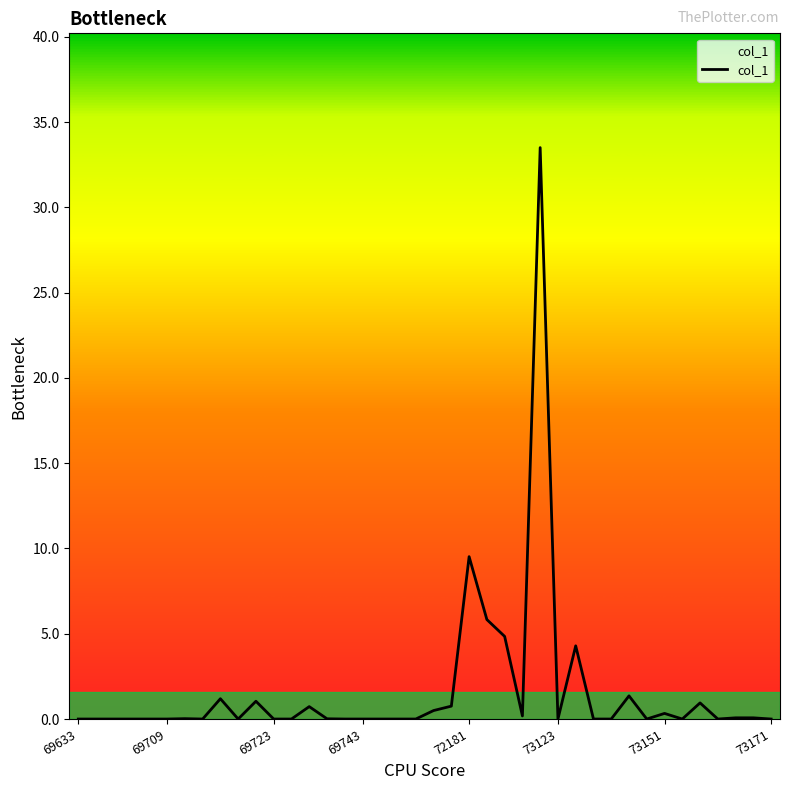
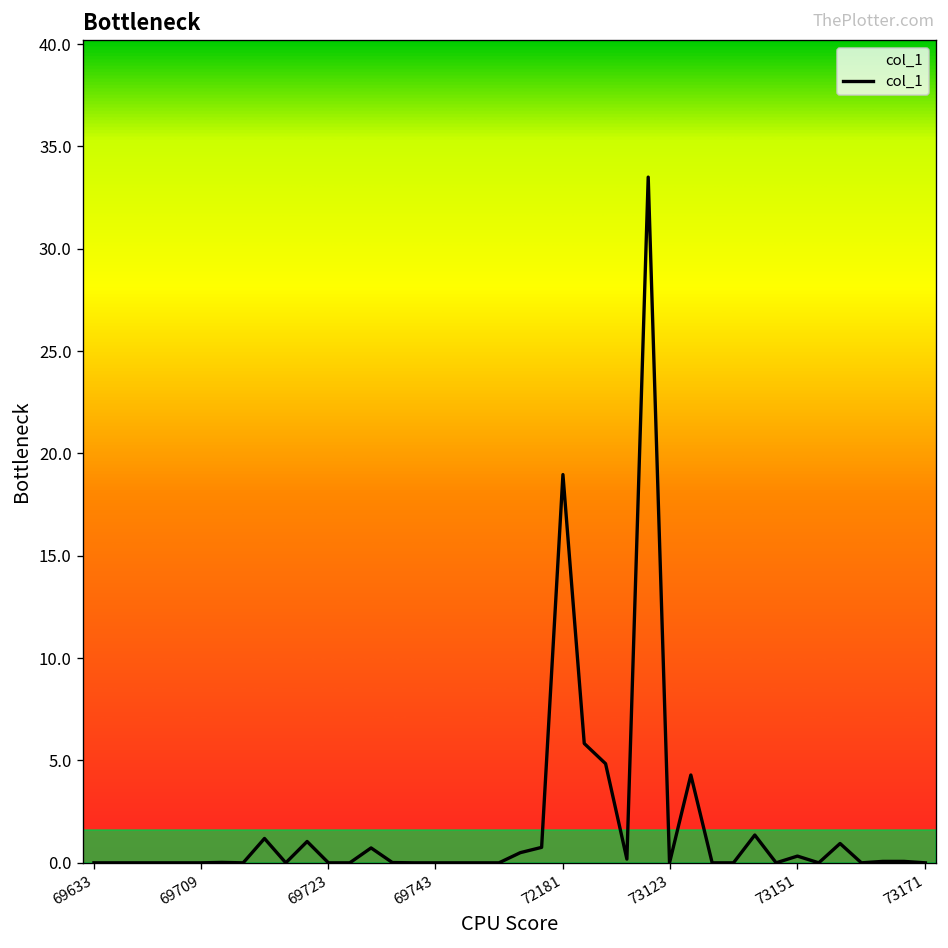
72181: 9.5 -> 19.0
